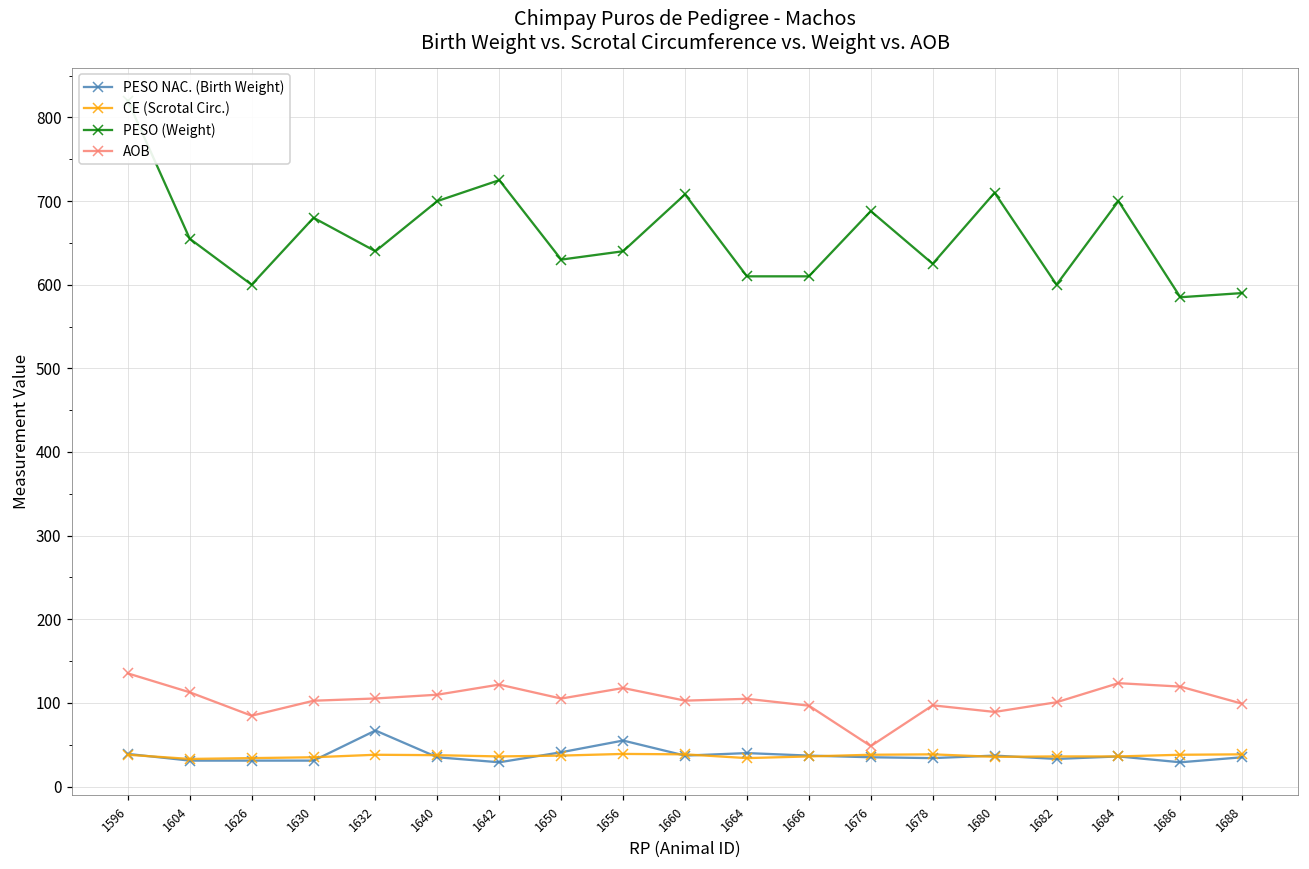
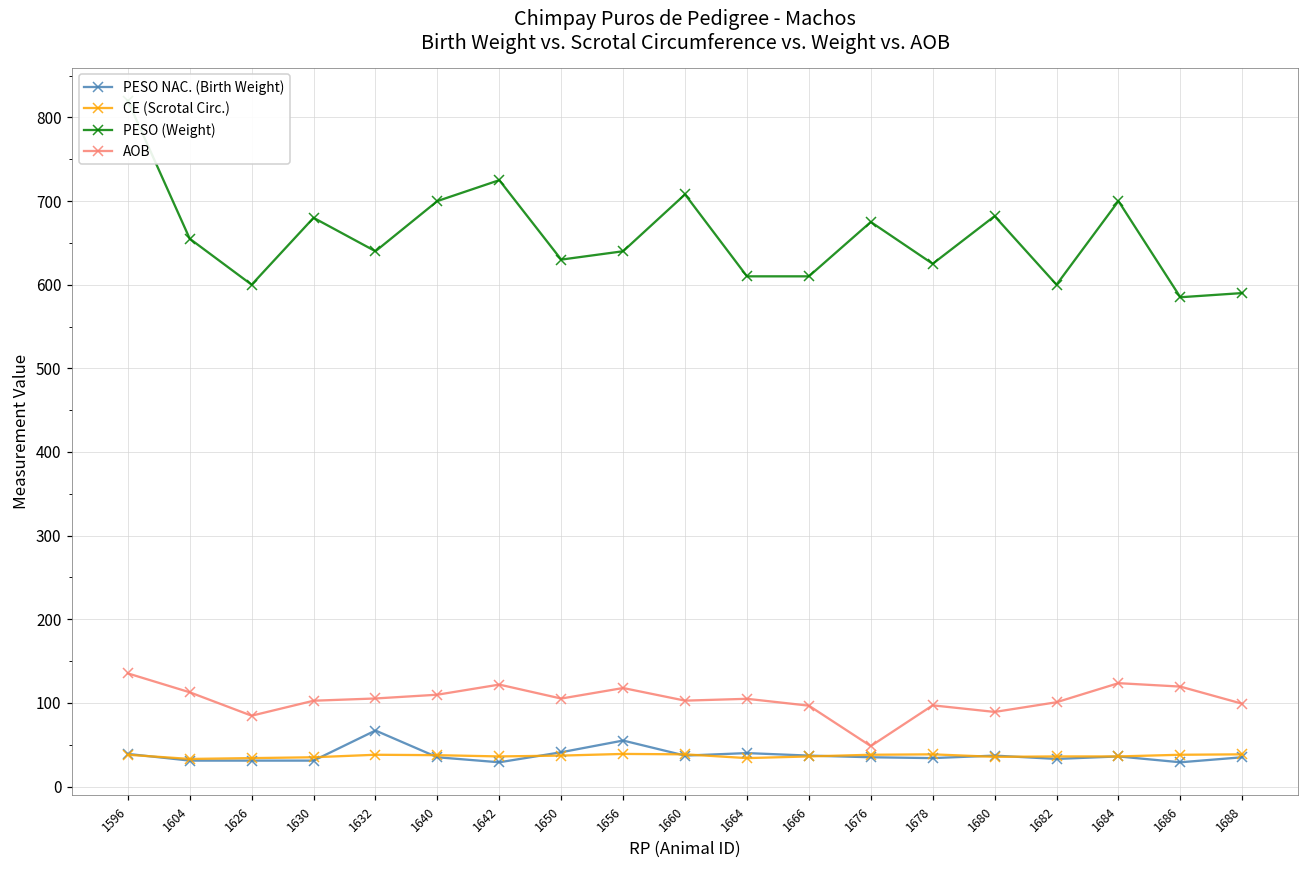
PESO (Weight), 1676: 690 -> 680
PESO (Weight), 1680: 710 -> 680
